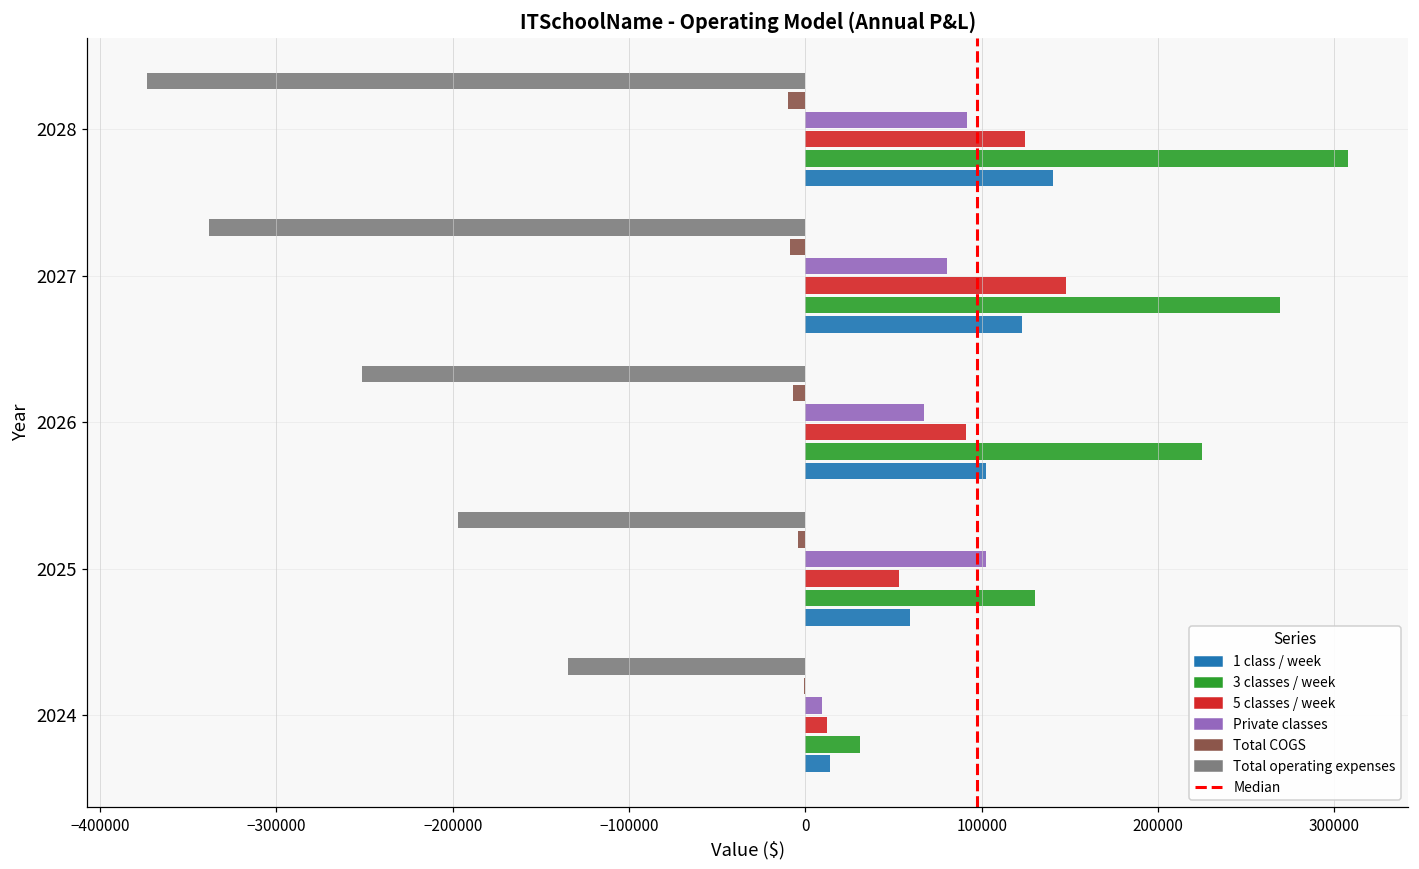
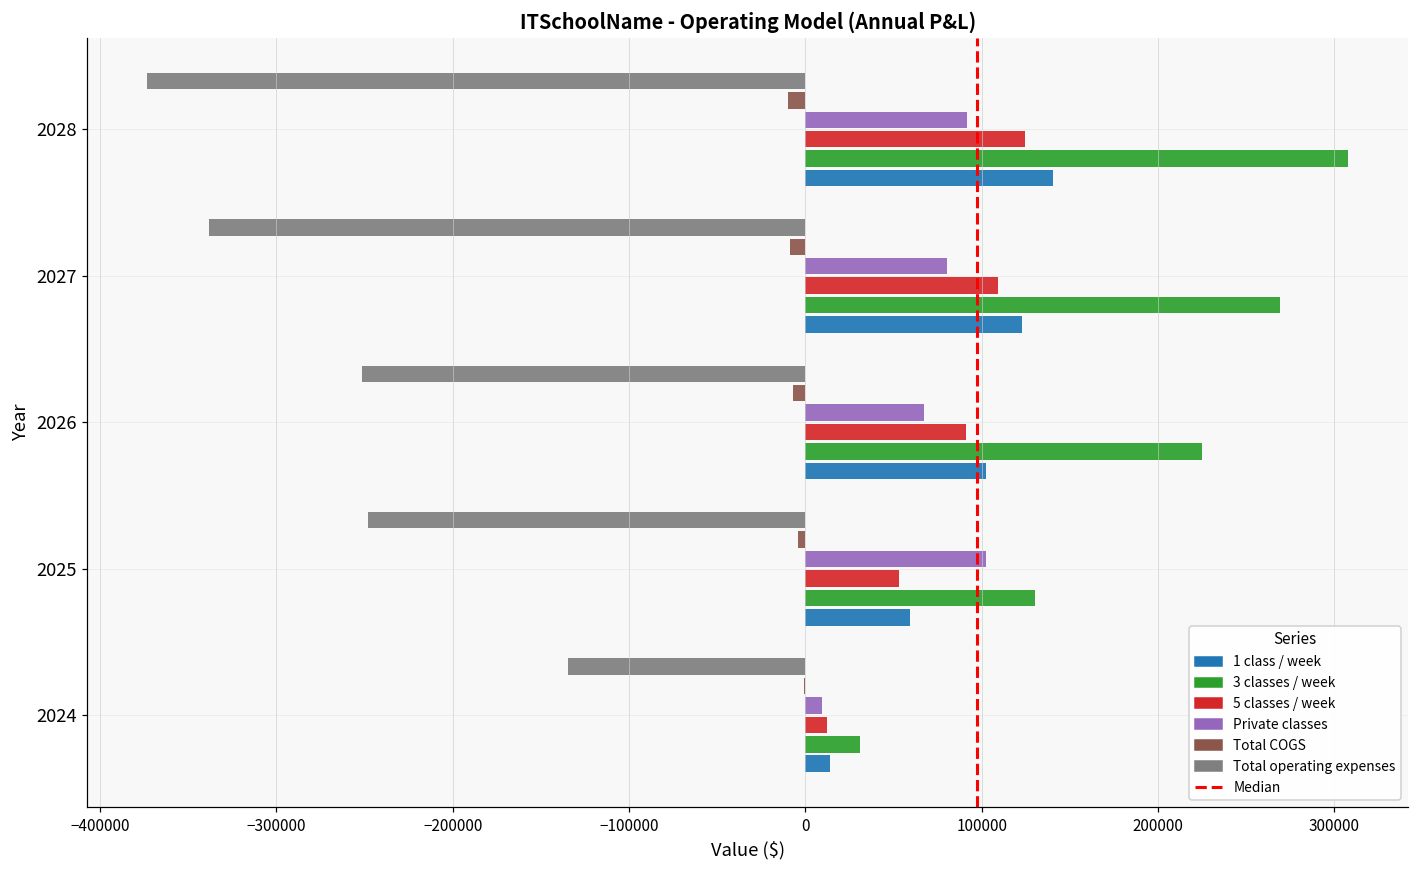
5 classes / week, 2027: 148000 -> 109000
Total operating expenses, 2025: -197000 -> -248000
